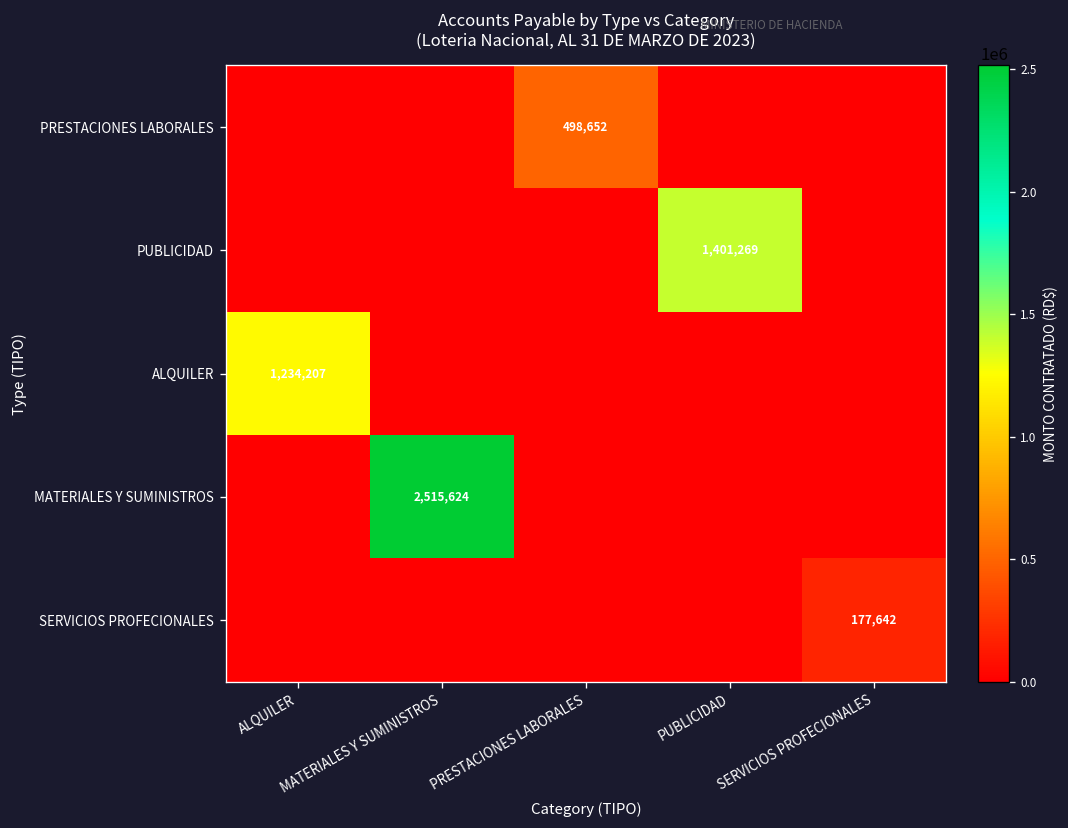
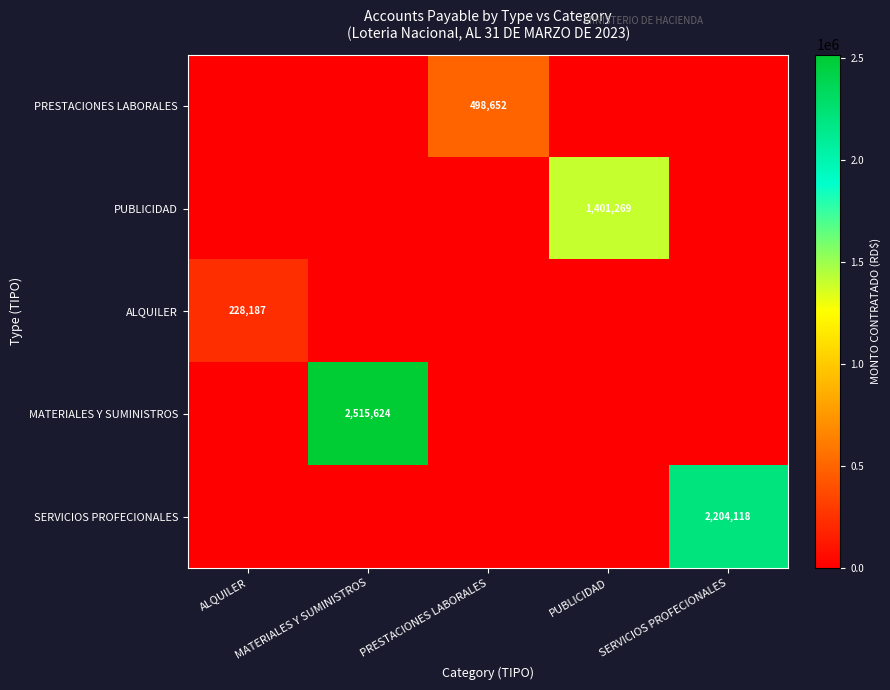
ALQUILER, ALQUILER: 1,234,207 -> 228,187
SERVICIOS PROFECIONALES, SERVICIOS PROFECIONALES: 177,642 -> 2,204,118
